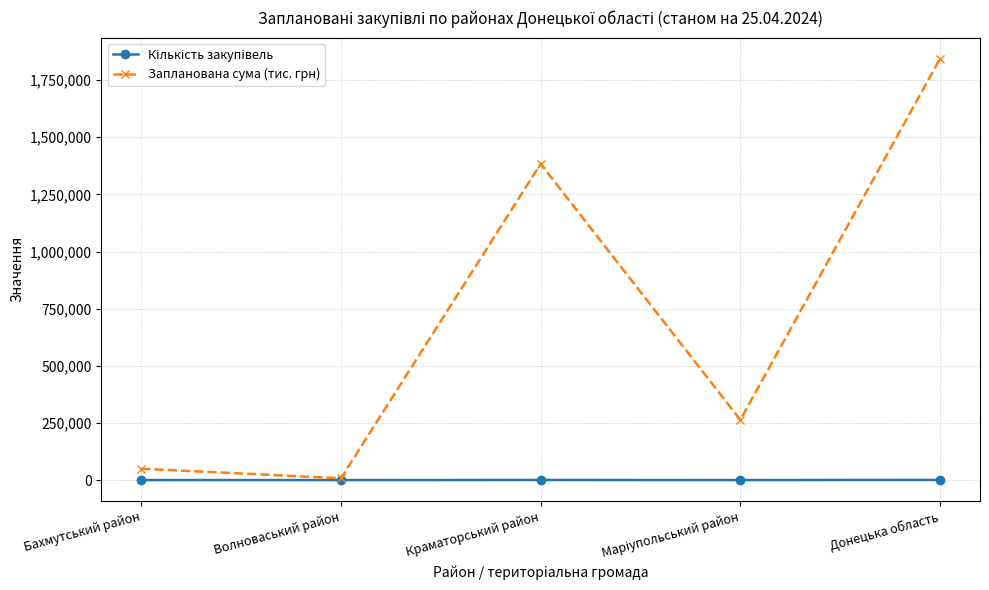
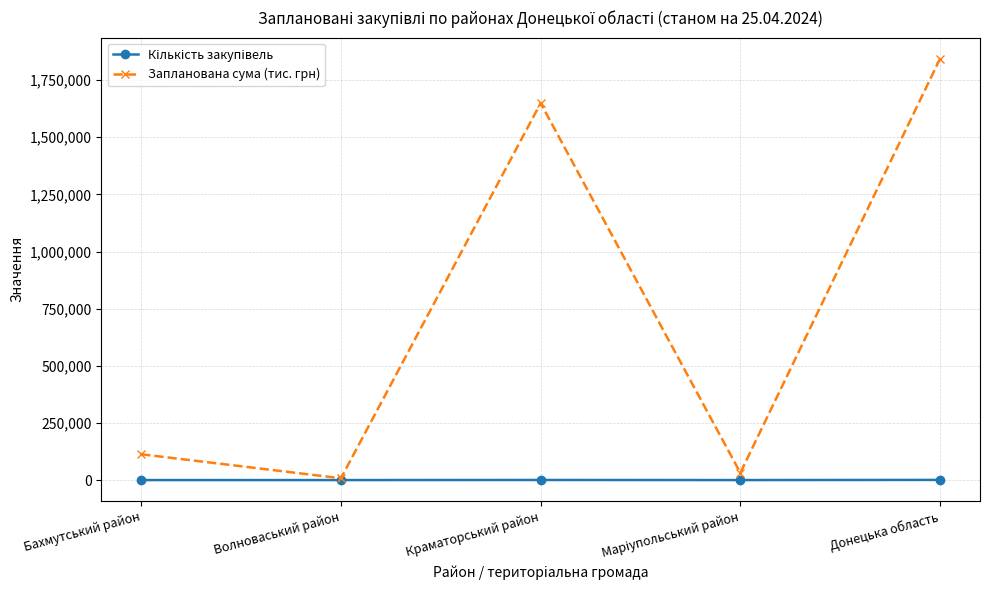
Запланована сума (тис. грн), Бахмутський район: 50,000 -> 110,000
Запланована сума (тис. грн), Краматорський район: 1,380,000 -> 1,650,000
Запланована сума (тис. грн), Маріупольський район: 260,000 -> 30,000
